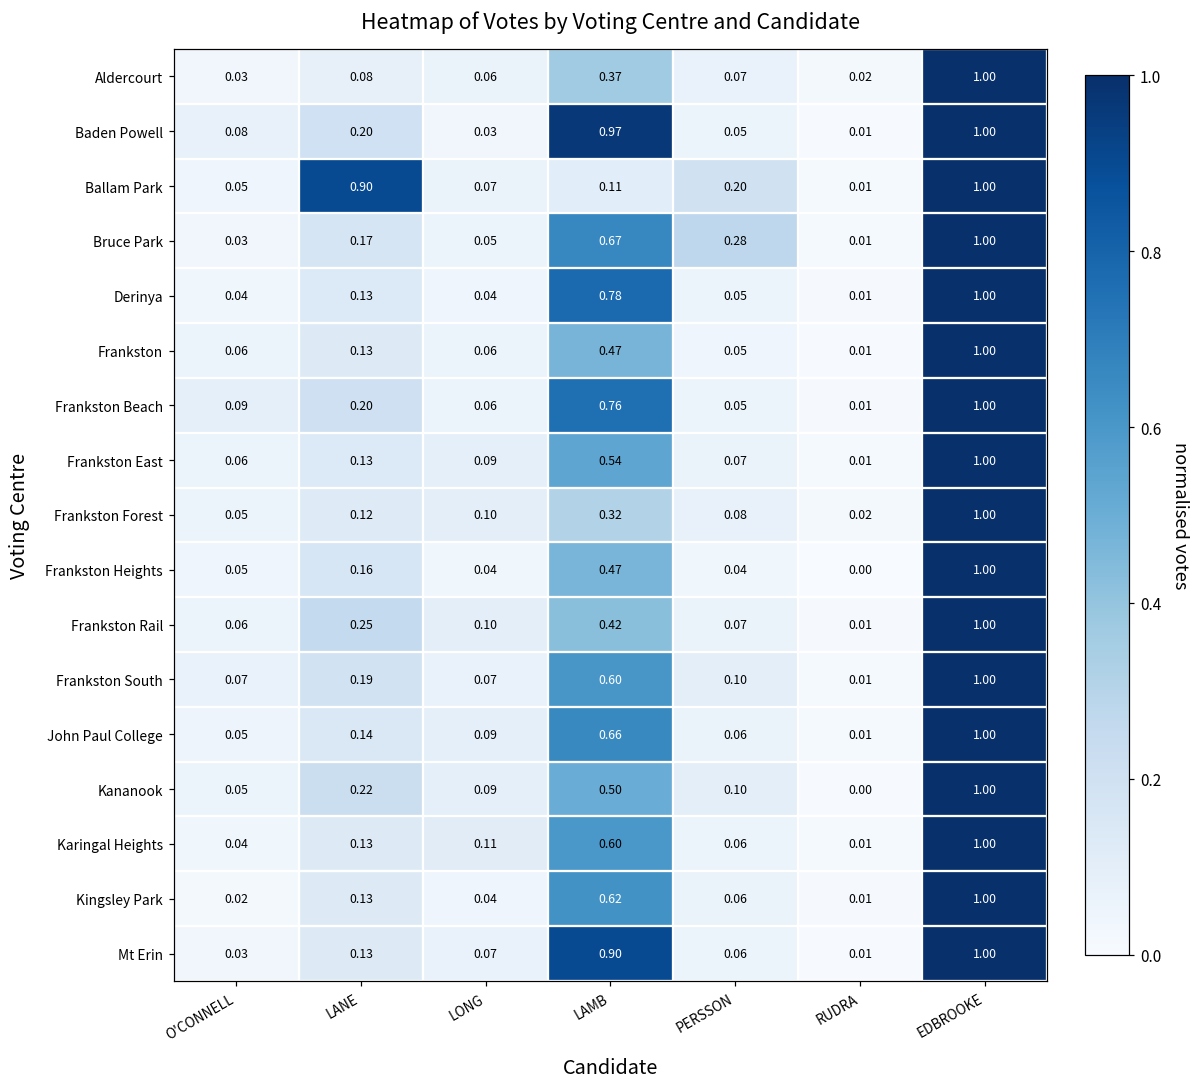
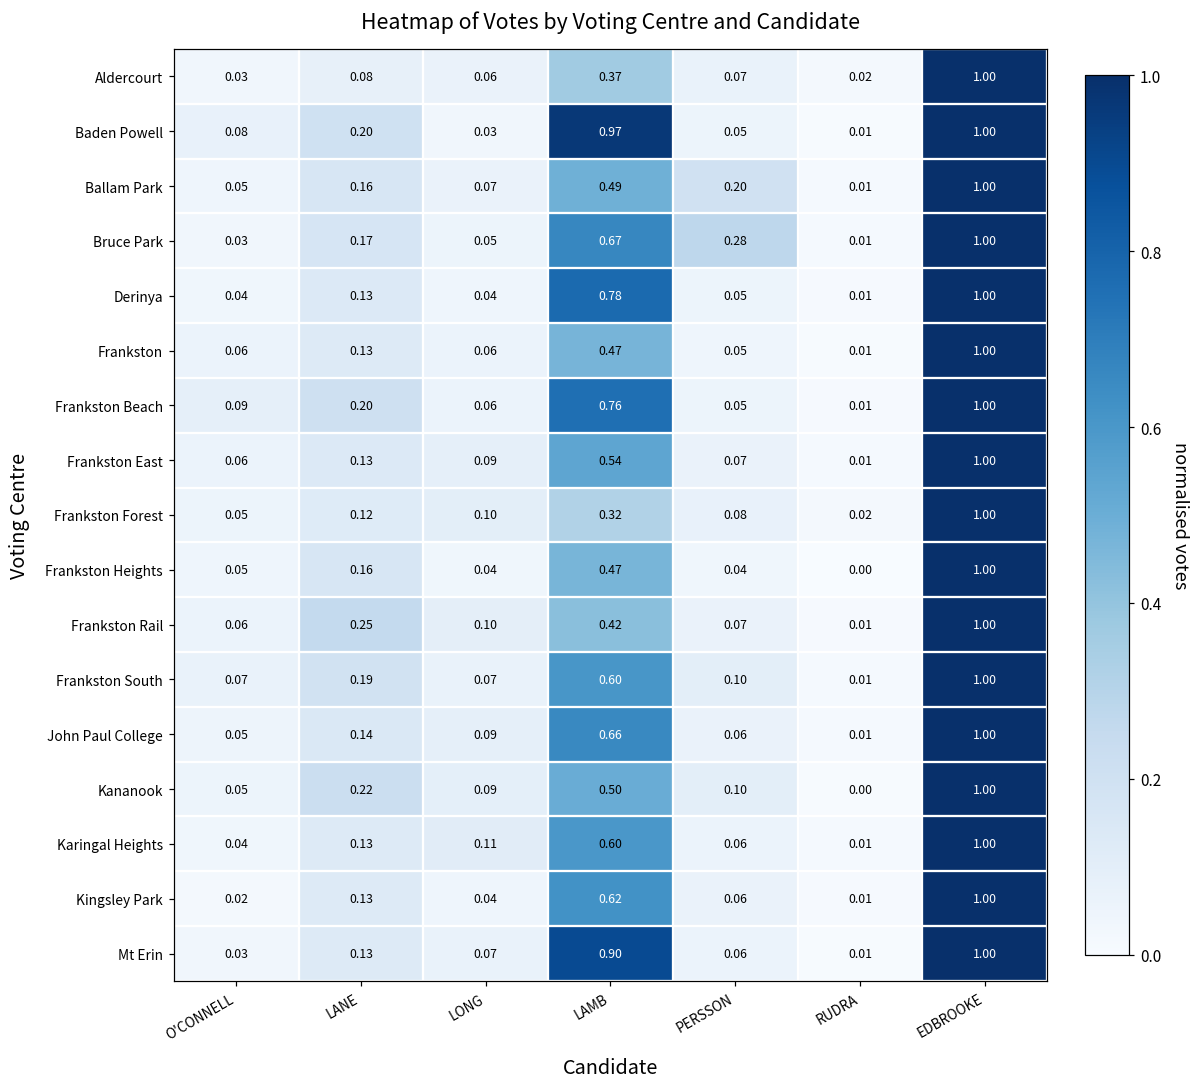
Ballam Park, LANE: 0.90 -> 0.16
Ballam Park, LAMB: 0.11 -> 0.49
